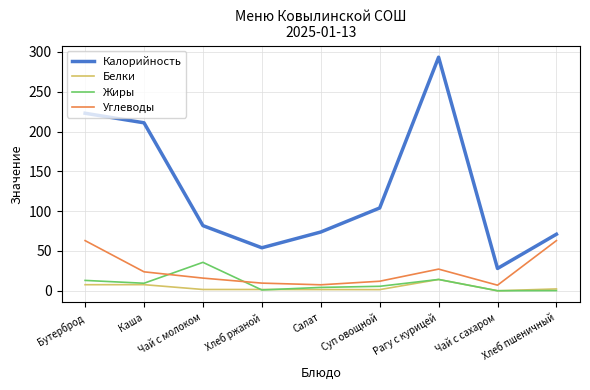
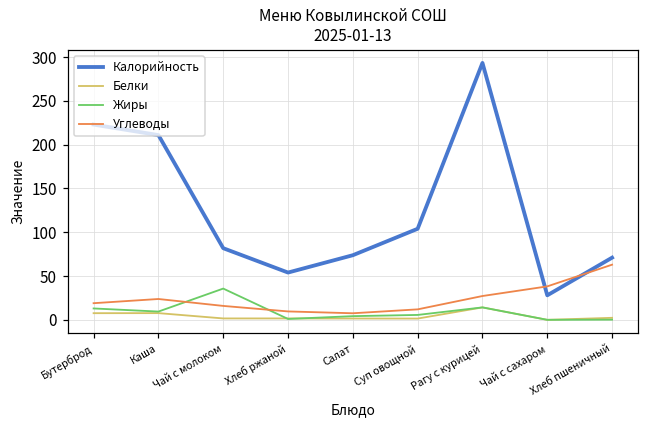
Углеводы, Бутерброд: 60 -> 20
Углеводы, Чай с сахаром: 10 -> 40
